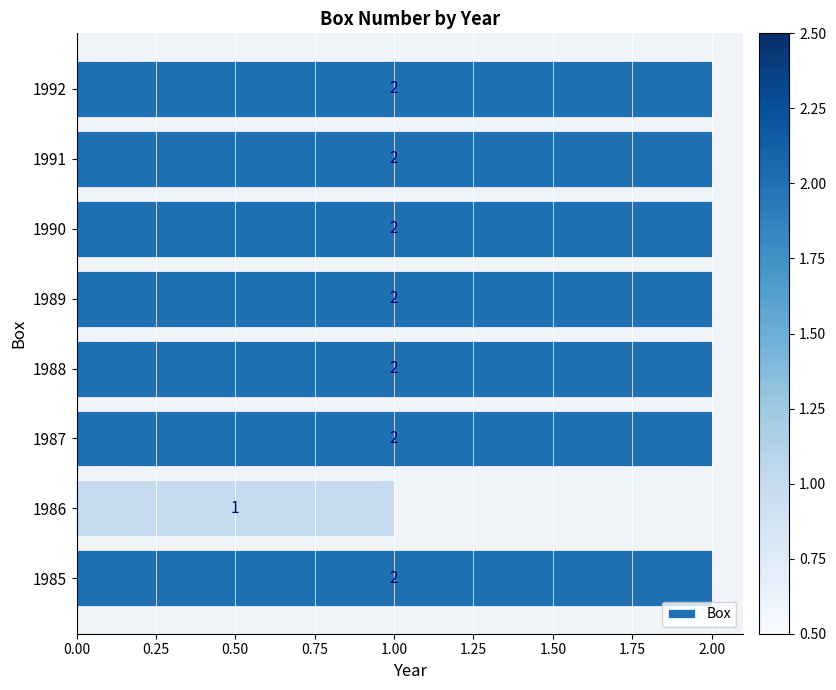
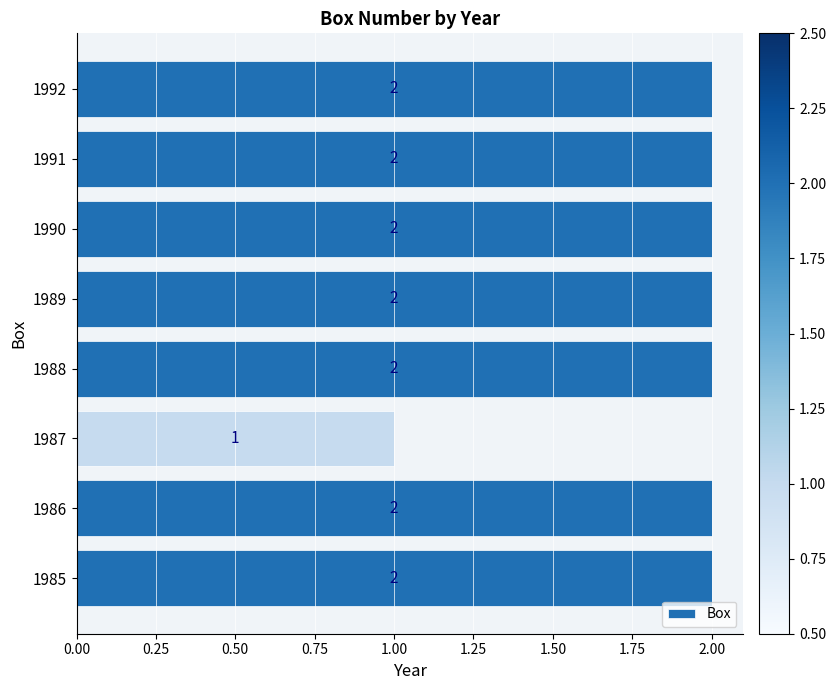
1987: 2 -> 1
1986: 1 -> 2
